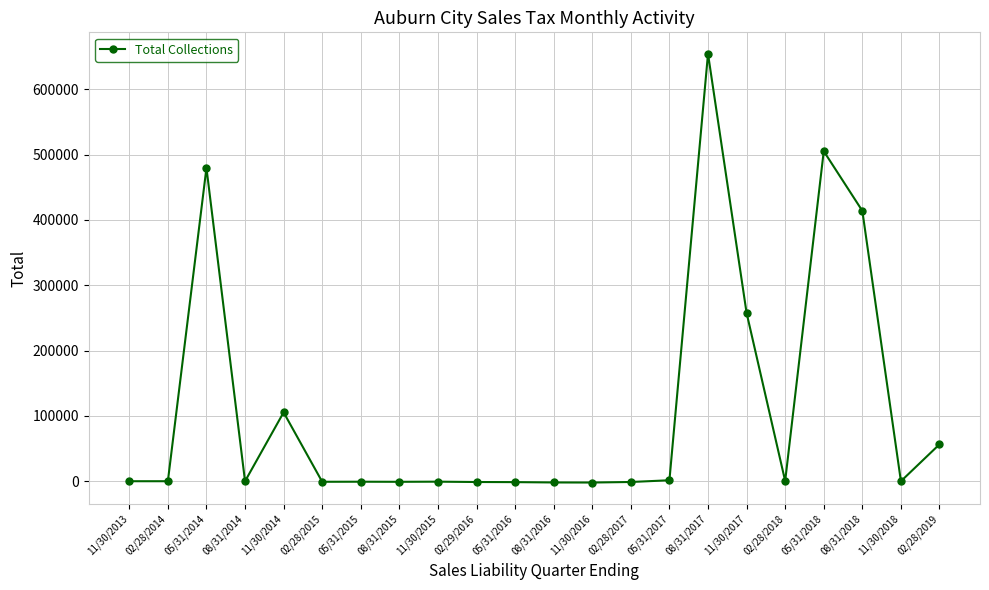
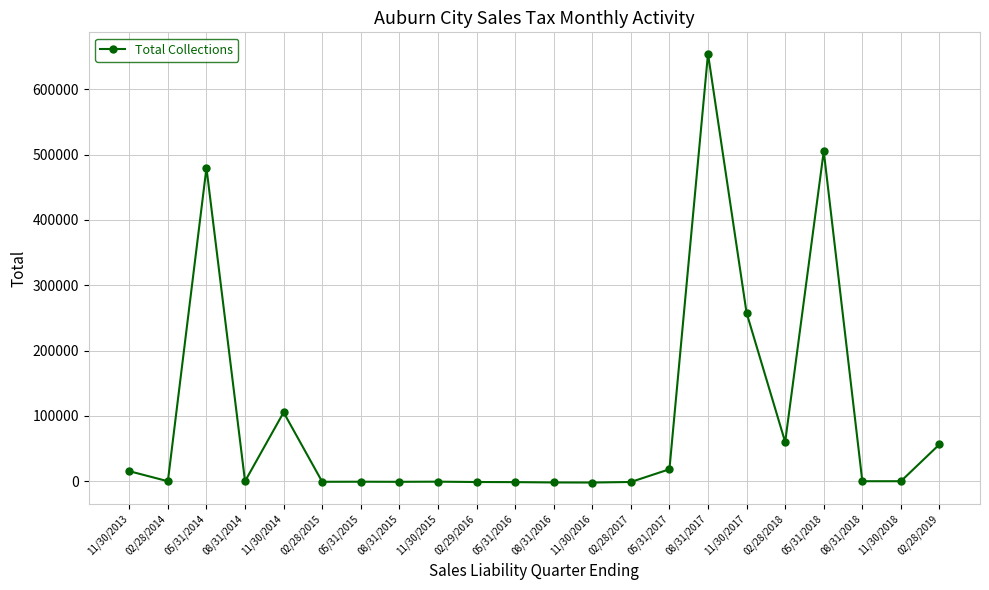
11/30/2013: 0 -> 20000
05/31/2017: 0 -> 20000
02/28/2018: 0 -> 60000
08/31/2018: 410000 -> 0
